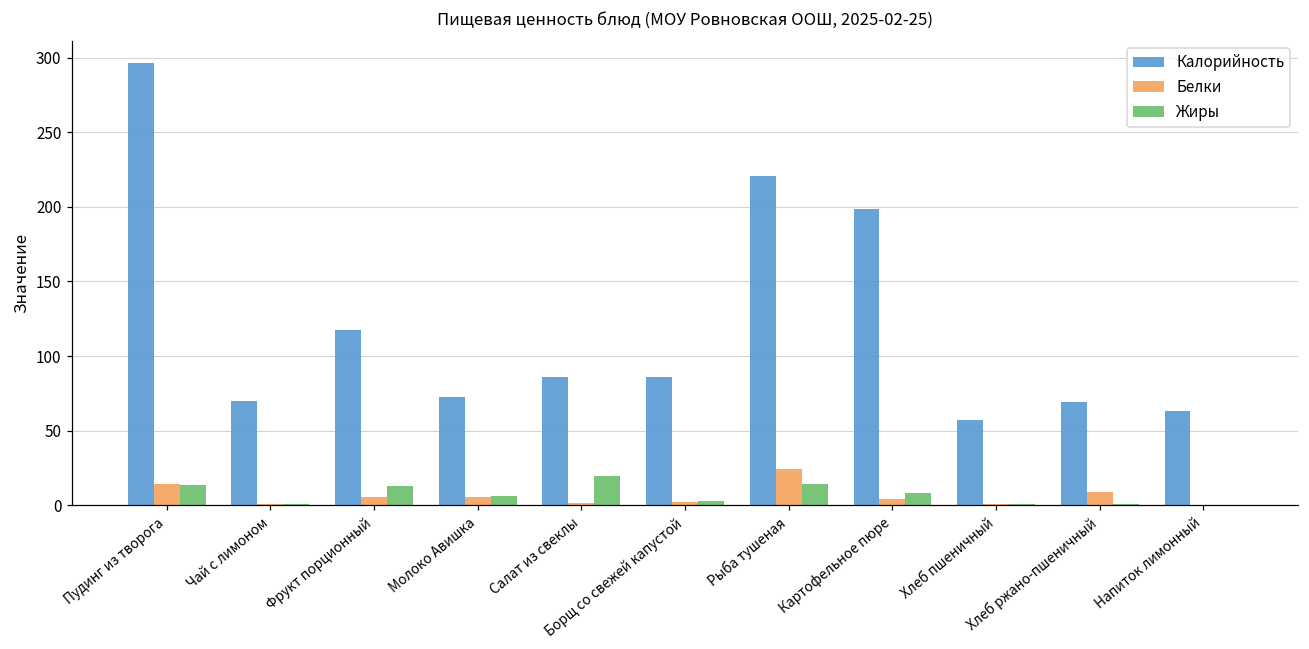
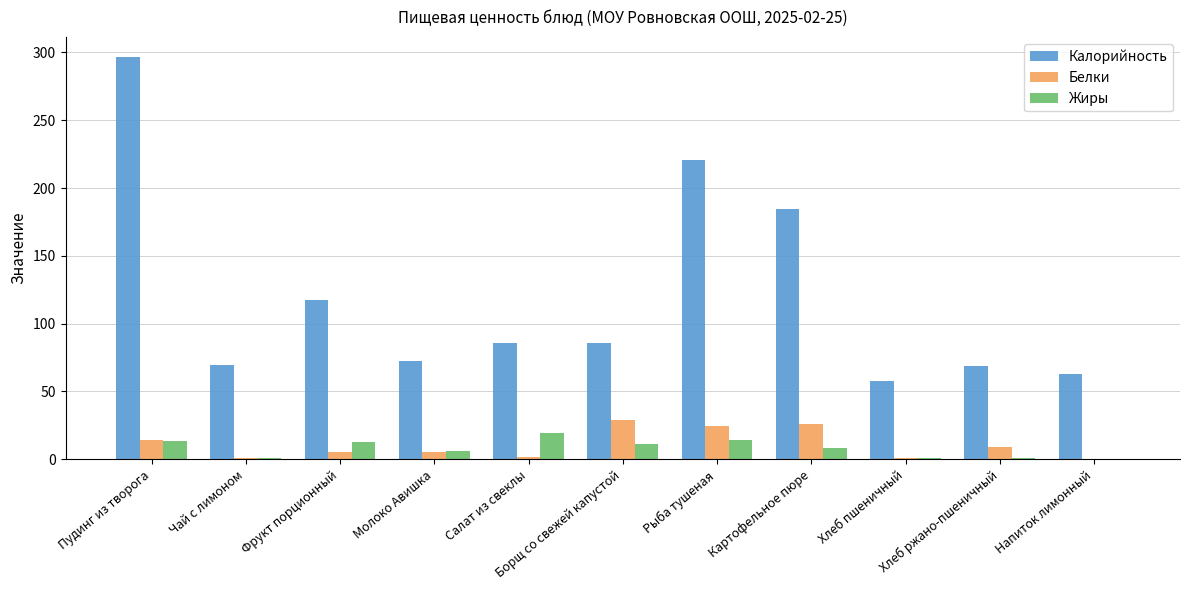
Белки, Борщ со свежей капустой: 2 -> 29
Жиры, Борщ со свежей капустой: 3 -> 11
Калорийность, Картофельное пюре: 199 -> 184
Белки, Картофельное пюре: 4 -> 26
